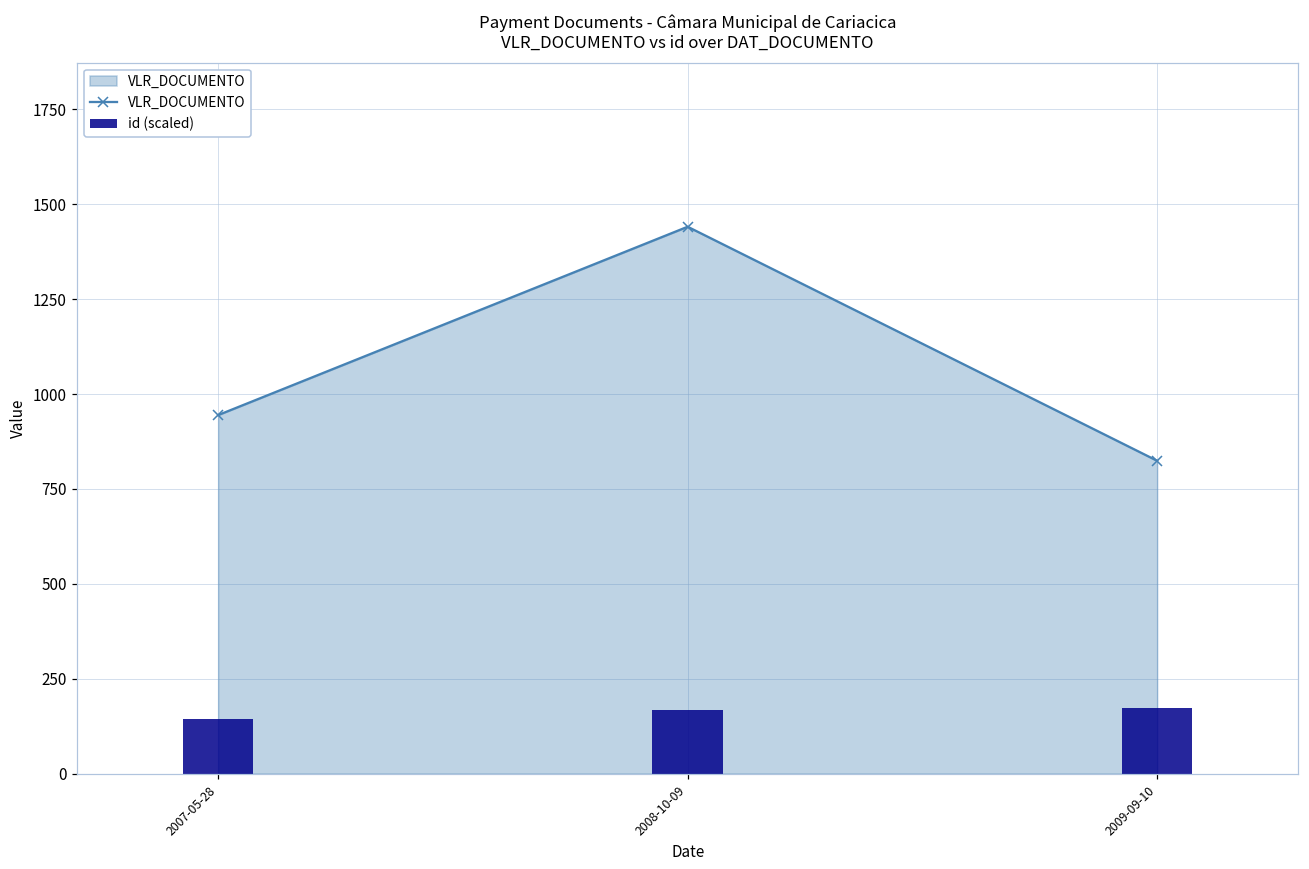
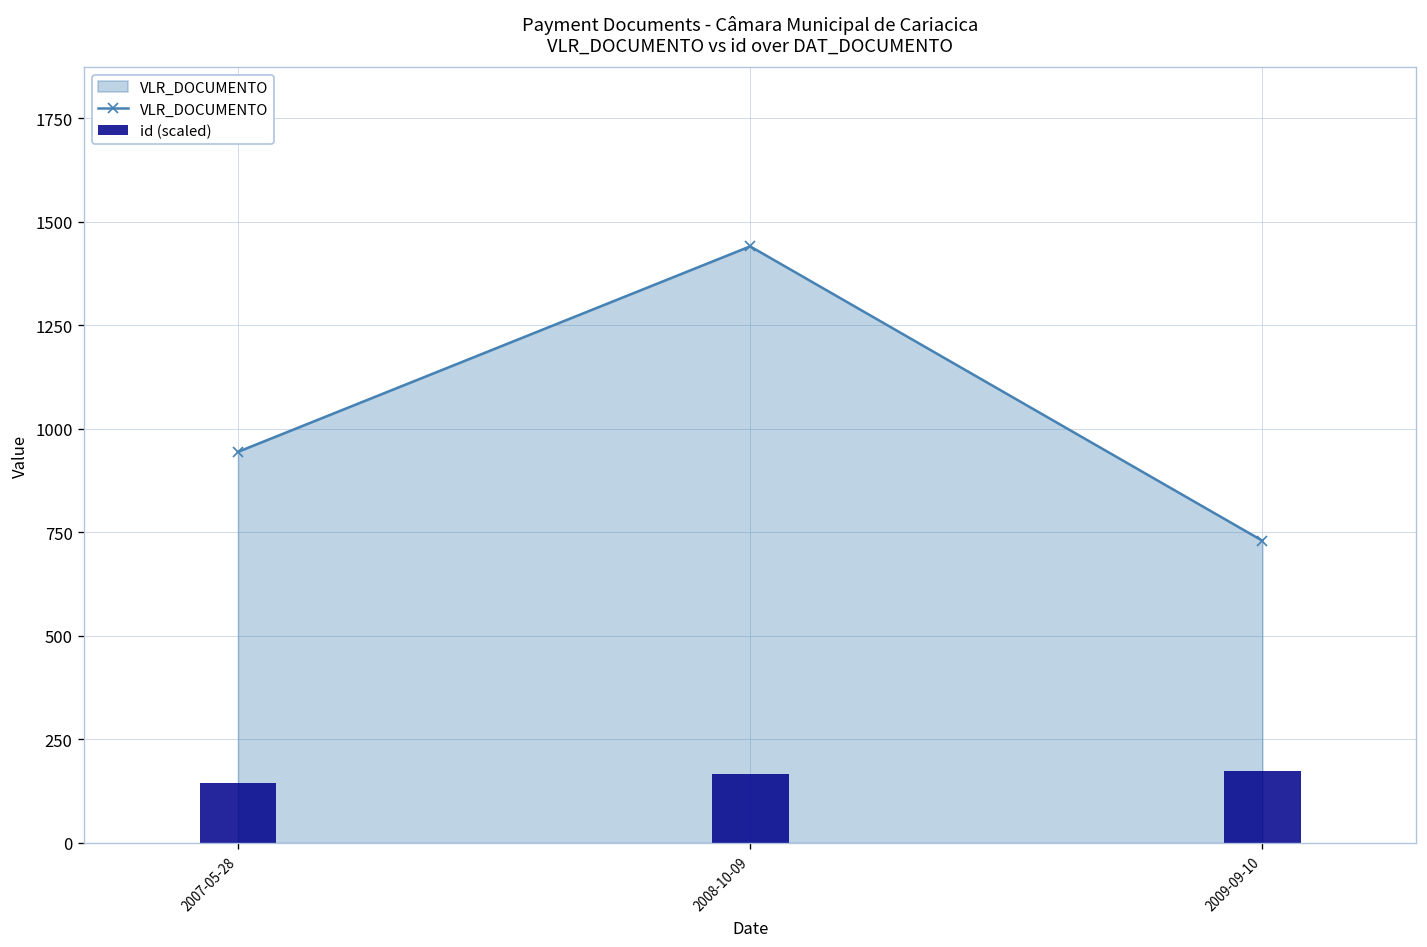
VLR_DOCUMENTO, 2009-09-10: 820 -> 730
